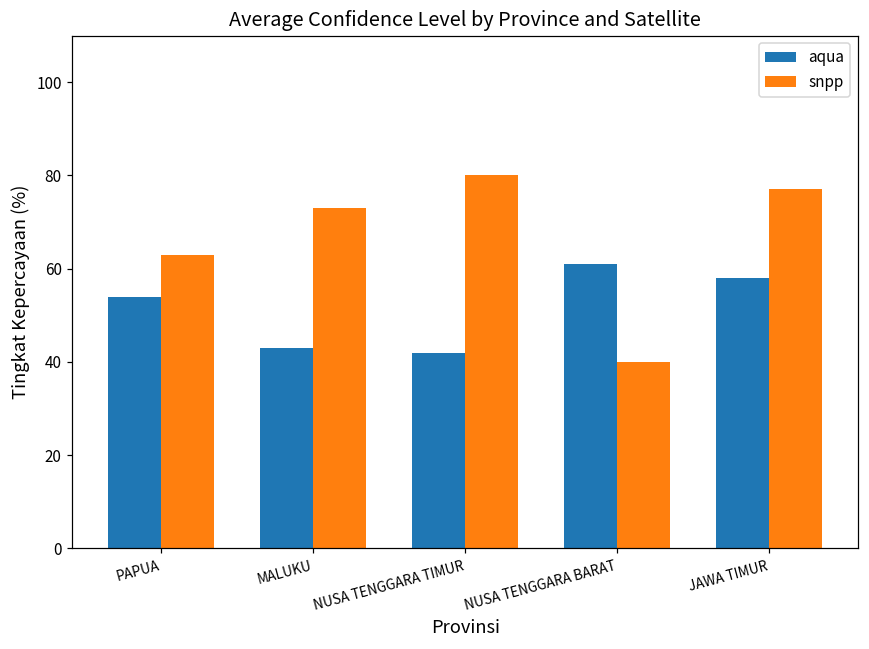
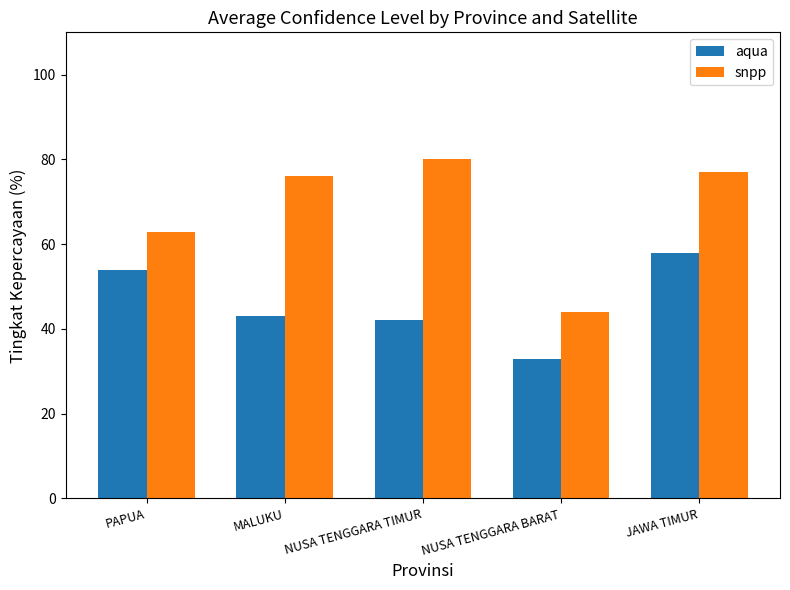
snpp, MALUKU: 73 -> 76
aqua, NUSA TENGGARA BARAT: 61 -> 33
snpp, NUSA TENGGARA BARAT: 40 -> 44
